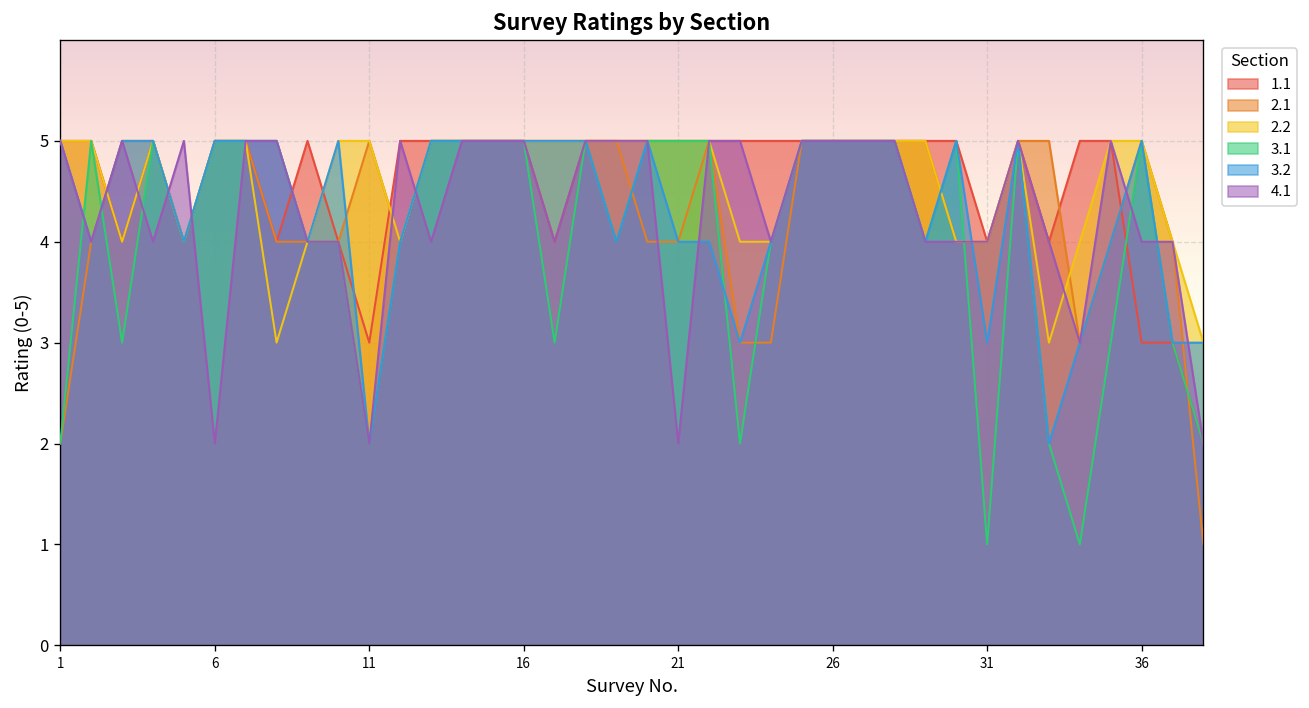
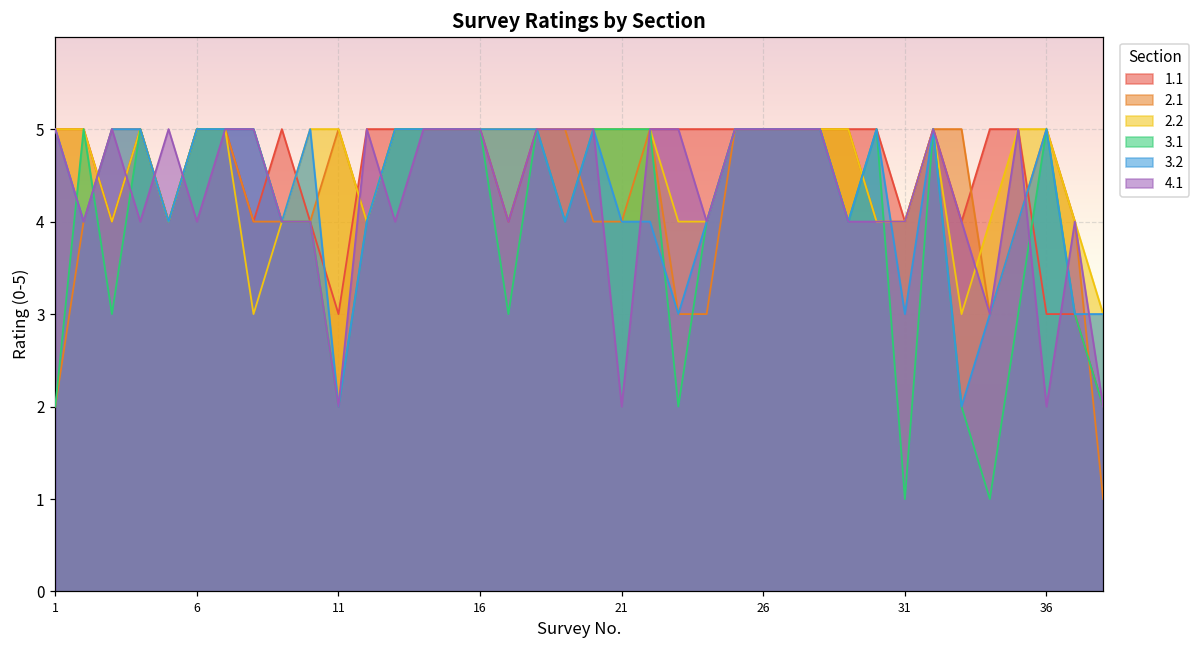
4.1, 6: 2 -> 4
4.1, 36: 4 -> 2
